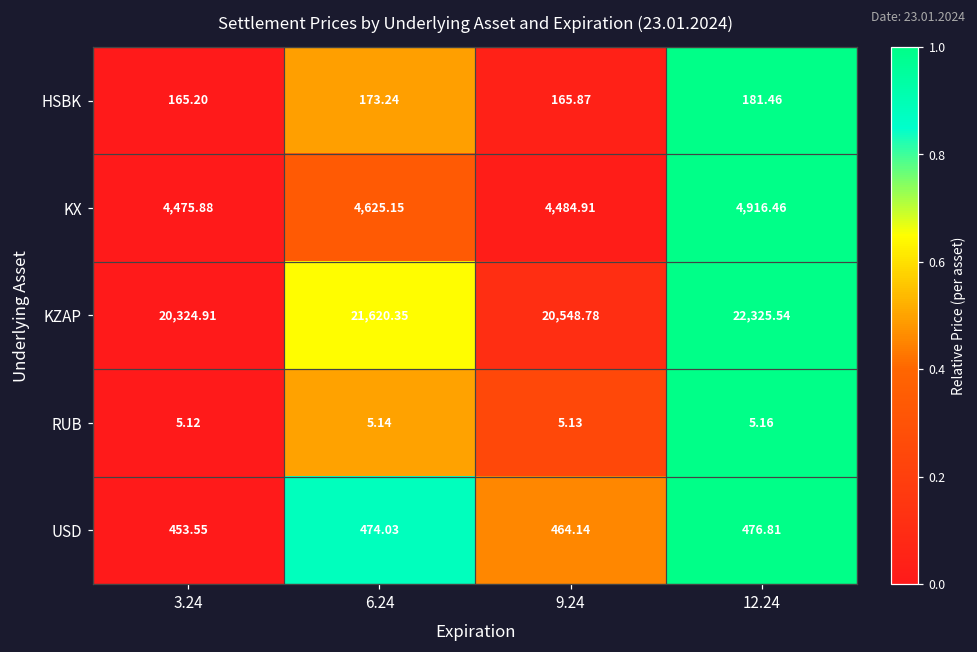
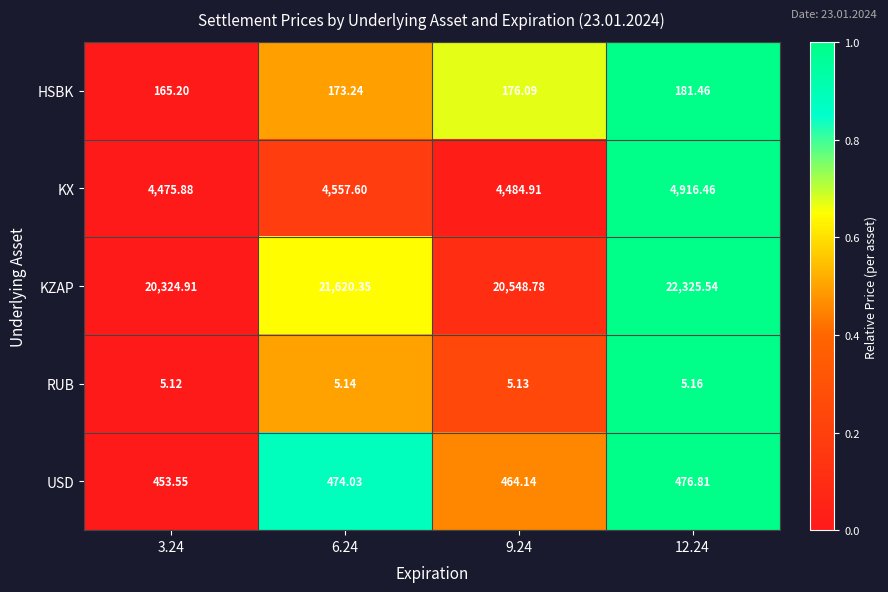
HSBK, 9.24: 165.87 -> 176.09
KX, 6.24: 4,625.15 -> 4,557.60
